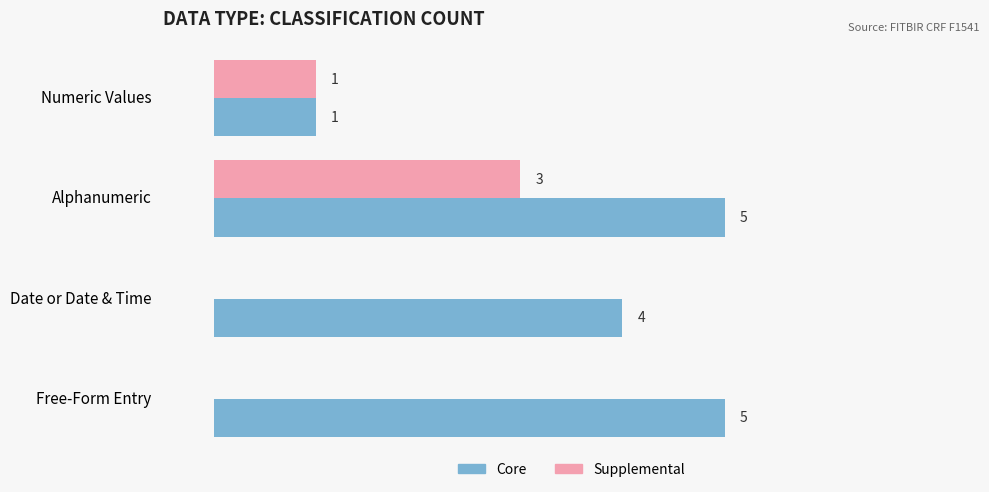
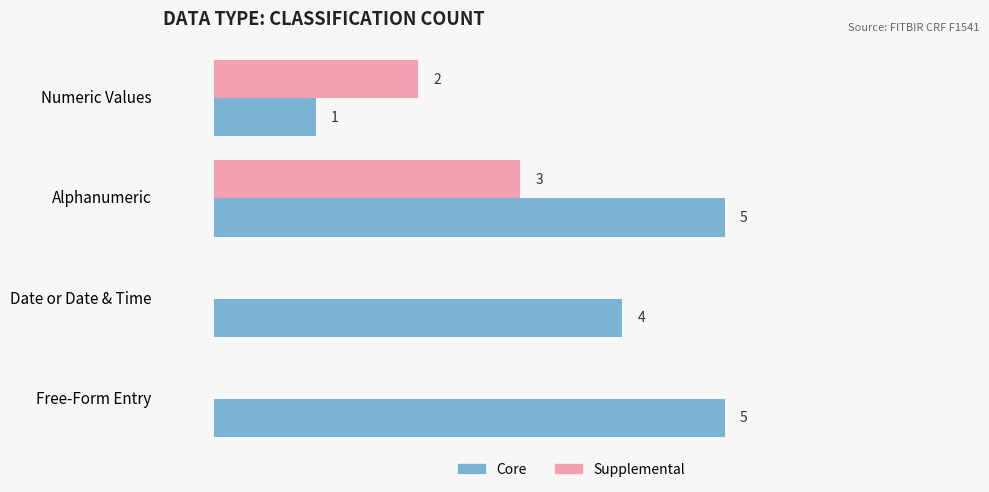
Supplemental, Numeric Values: 1 -> 2
